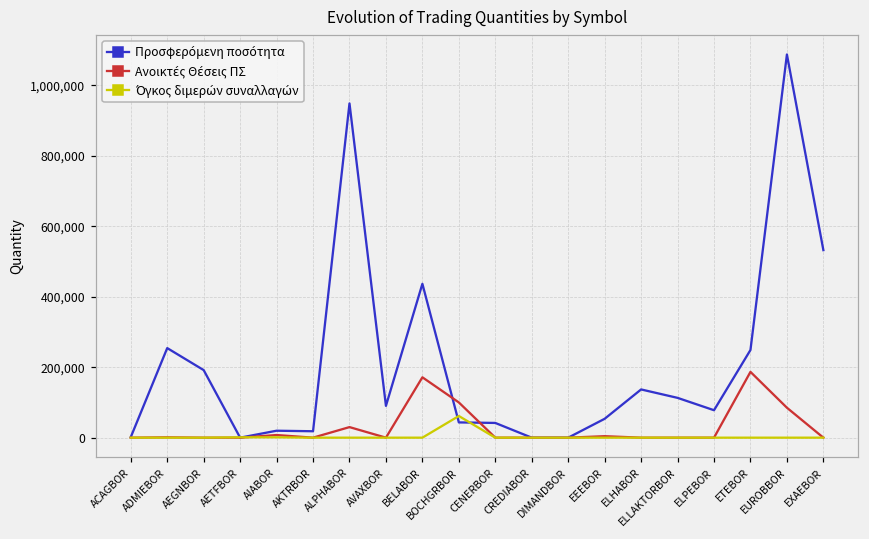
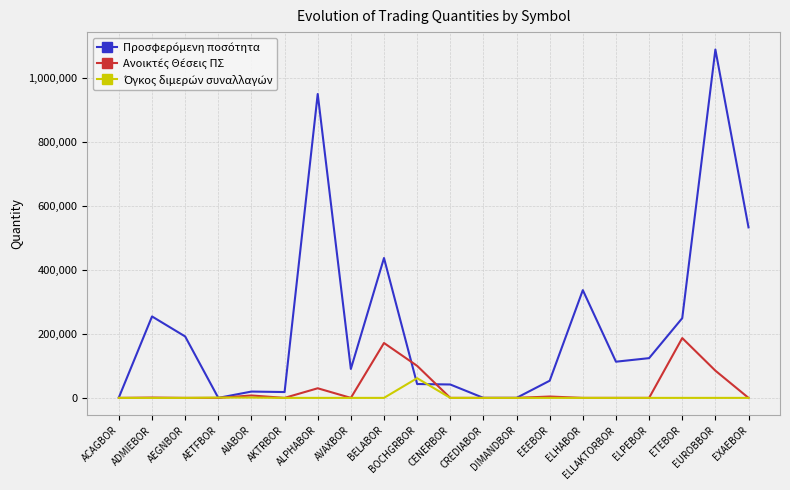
Προσφερόμενη ποσότητα, ELHABOR: 140,000 -> 340,000
Προσφερόμενη ποσότητα, ELPEBOR: 80,000 -> 120,000
